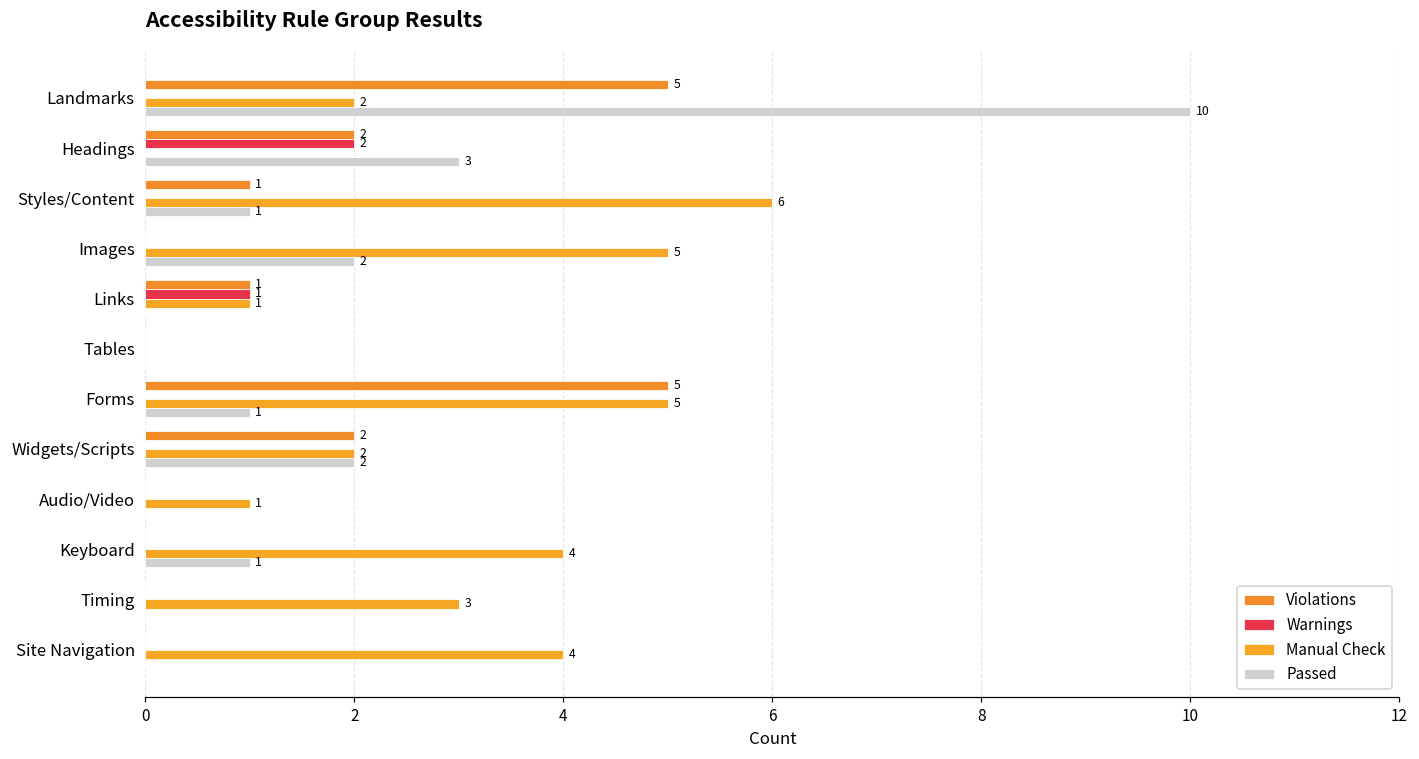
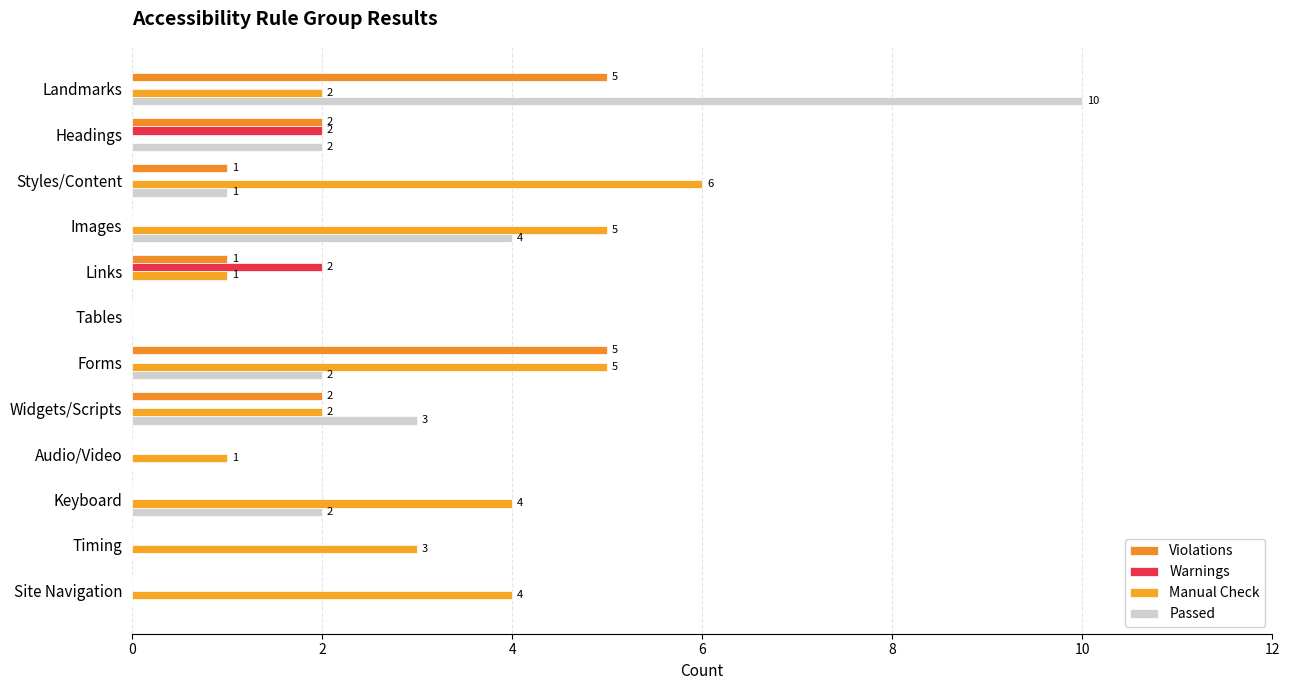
Passed, Headings: 3 -> 2
Passed, Images: 2 -> 4
Warnings, Links: 1 -> 2
Passed, Forms: 1 -> 2
Passed, Widgets/Scripts: 2 -> 3
Passed, Keyboard: 1 -> 2
